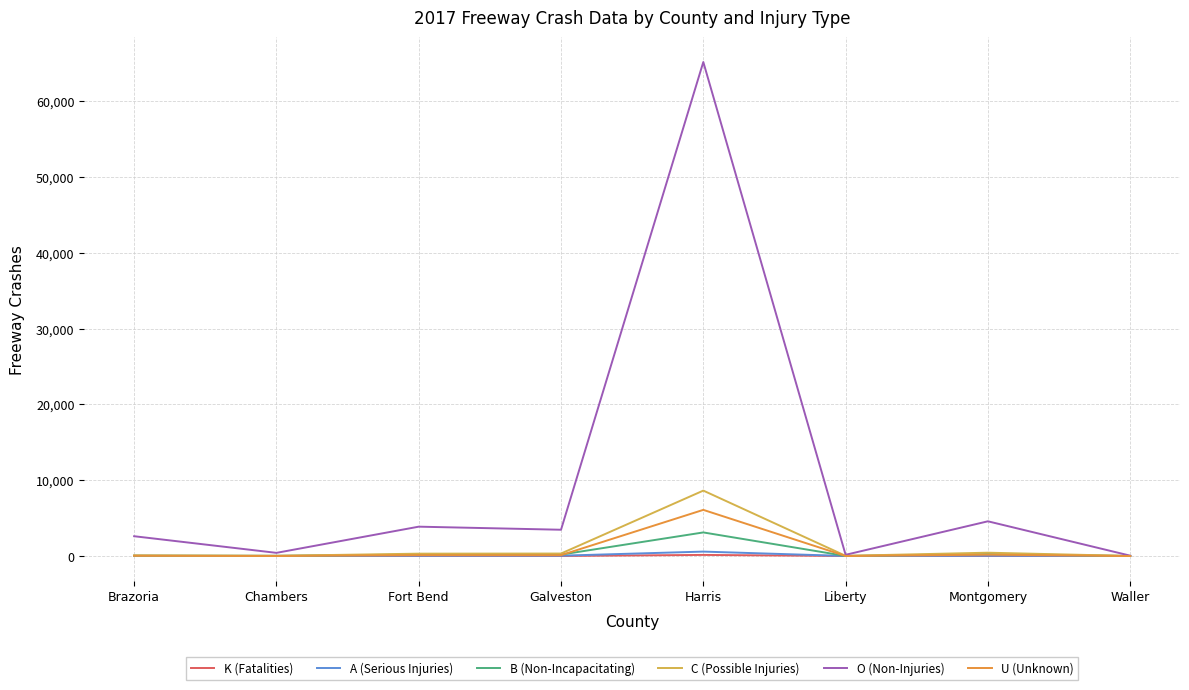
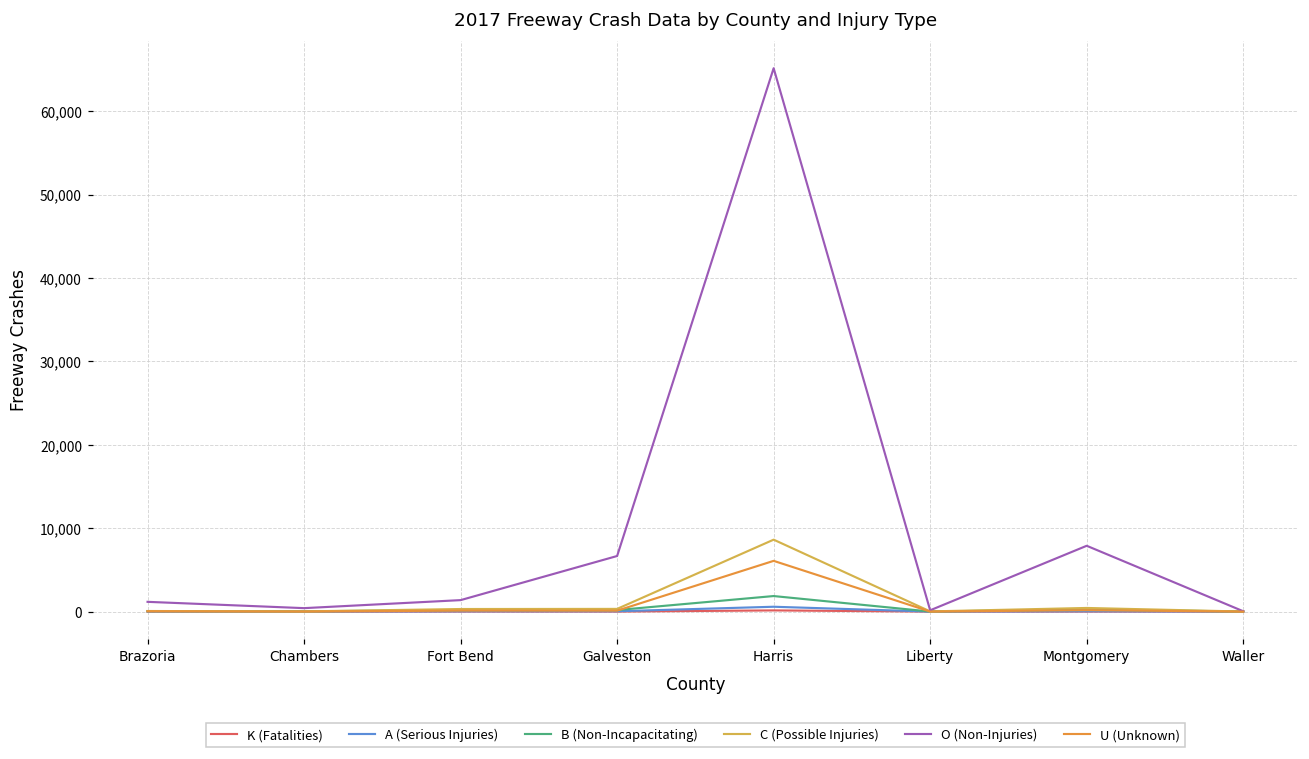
O (Non-Injuries), Brazoria: 3,000 -> 1,000
O (Non-Injuries), Fort Bend: 4,000 -> 1,000
O (Non-Injuries), Galveston: 3,000 -> 7,000
B (Non-Incapacitating), Harris: 3,000 -> 2,000
O (Non-Injuries), Montgomery: 5,000 -> 8,000
